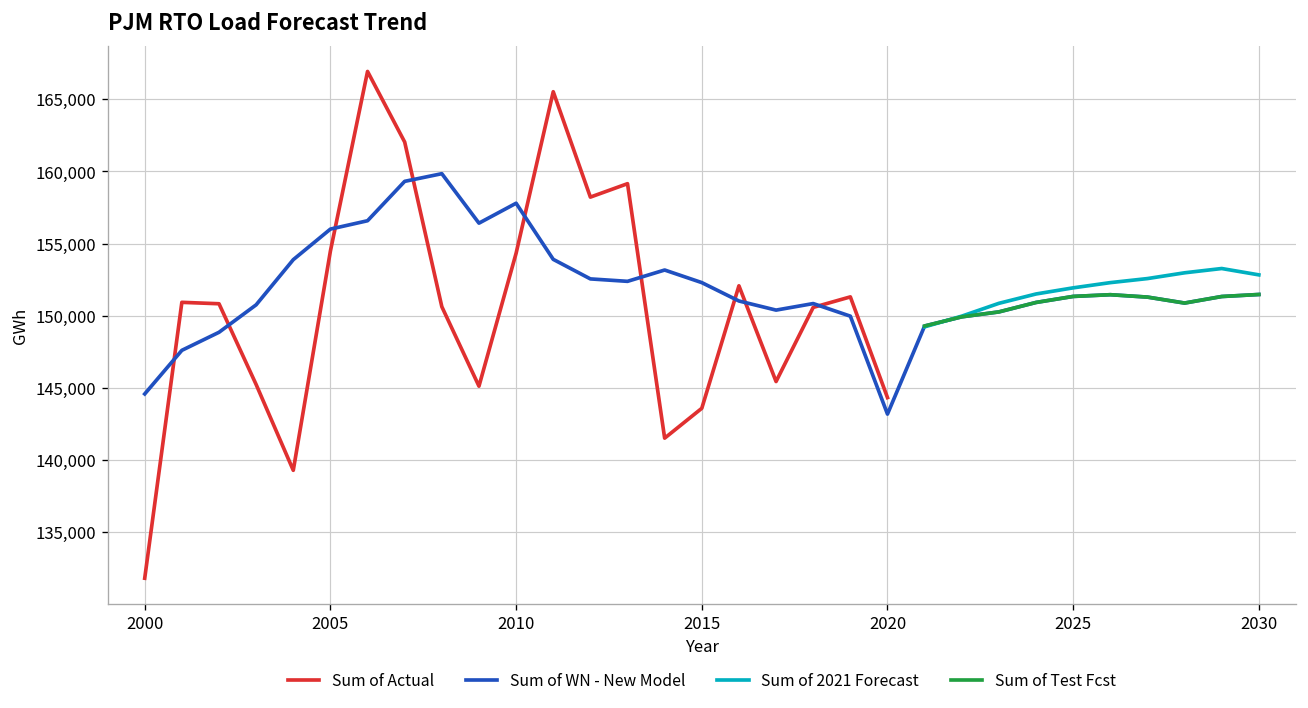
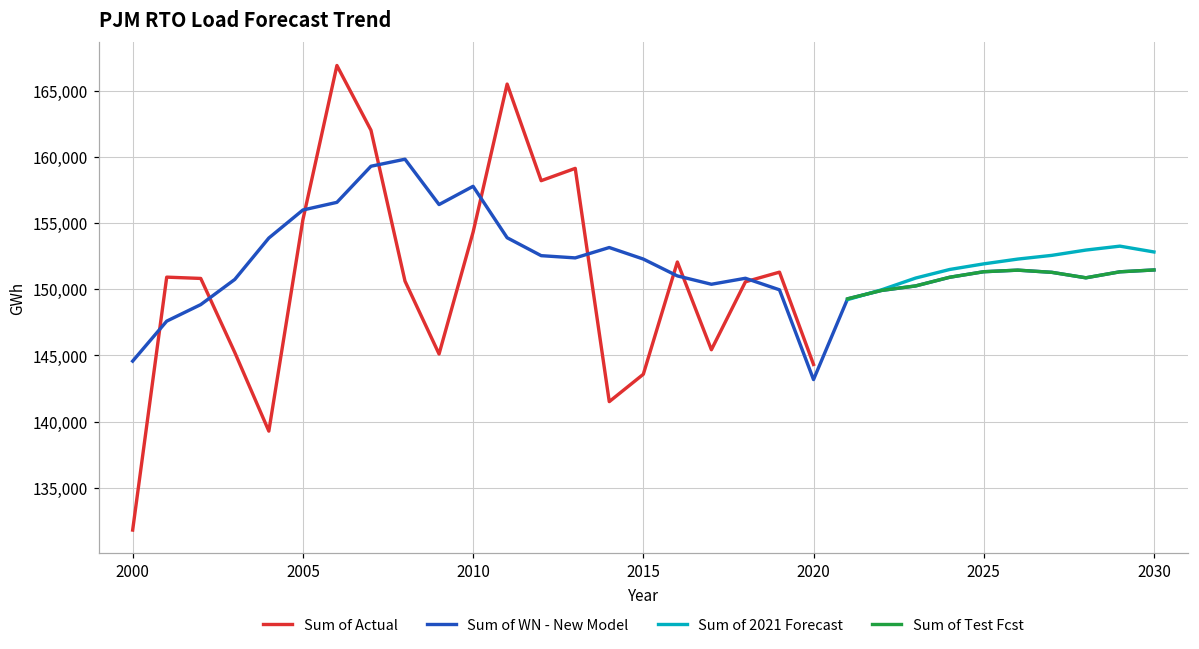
Sum of Actual, 2005: 154,500 -> 155,300
